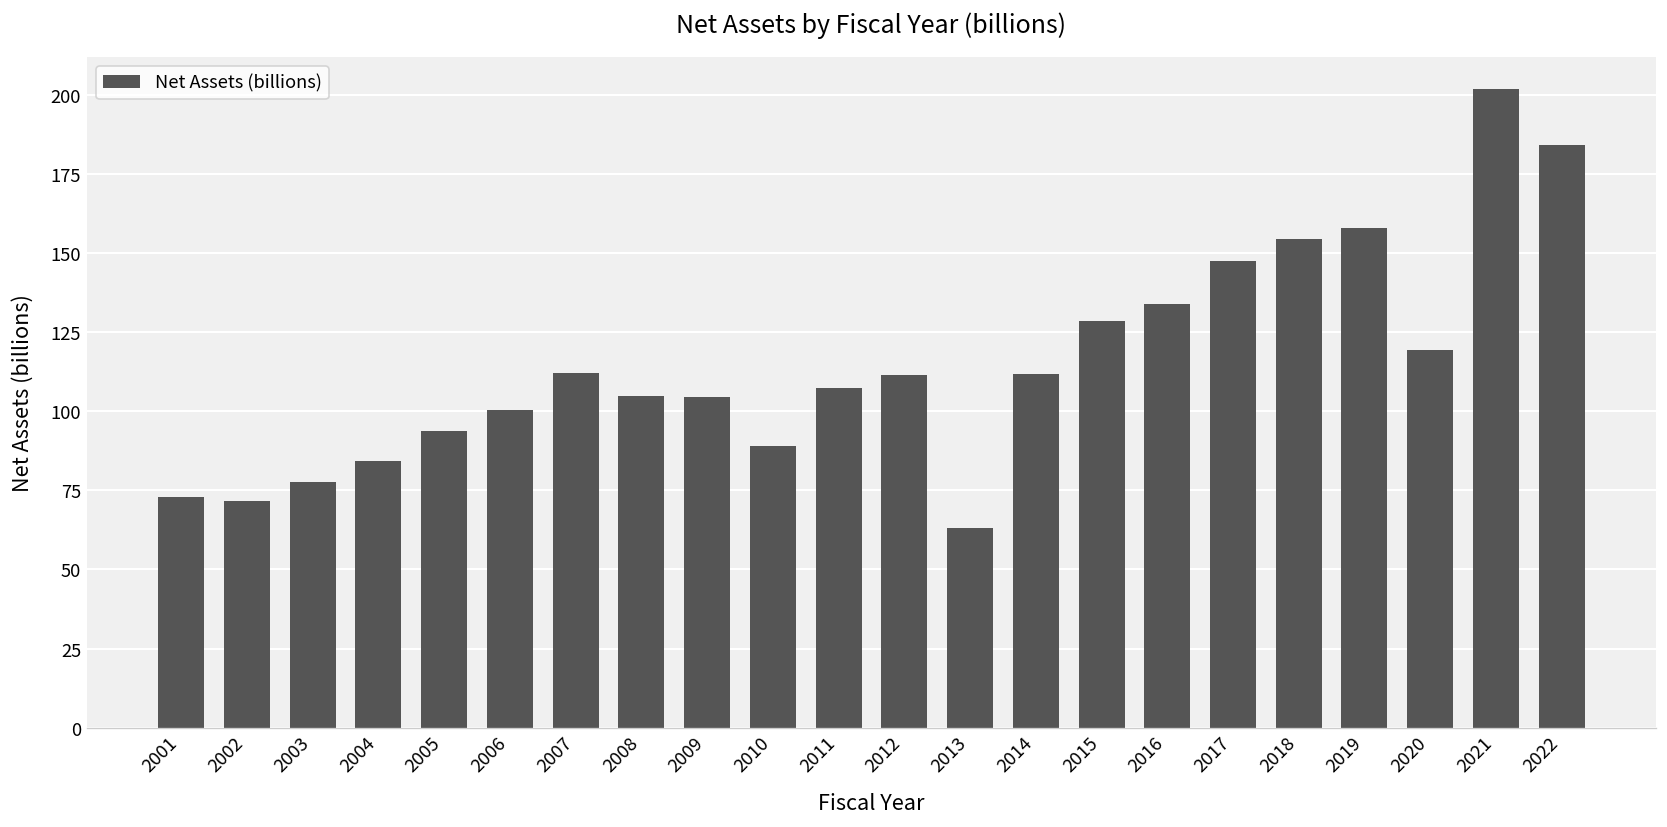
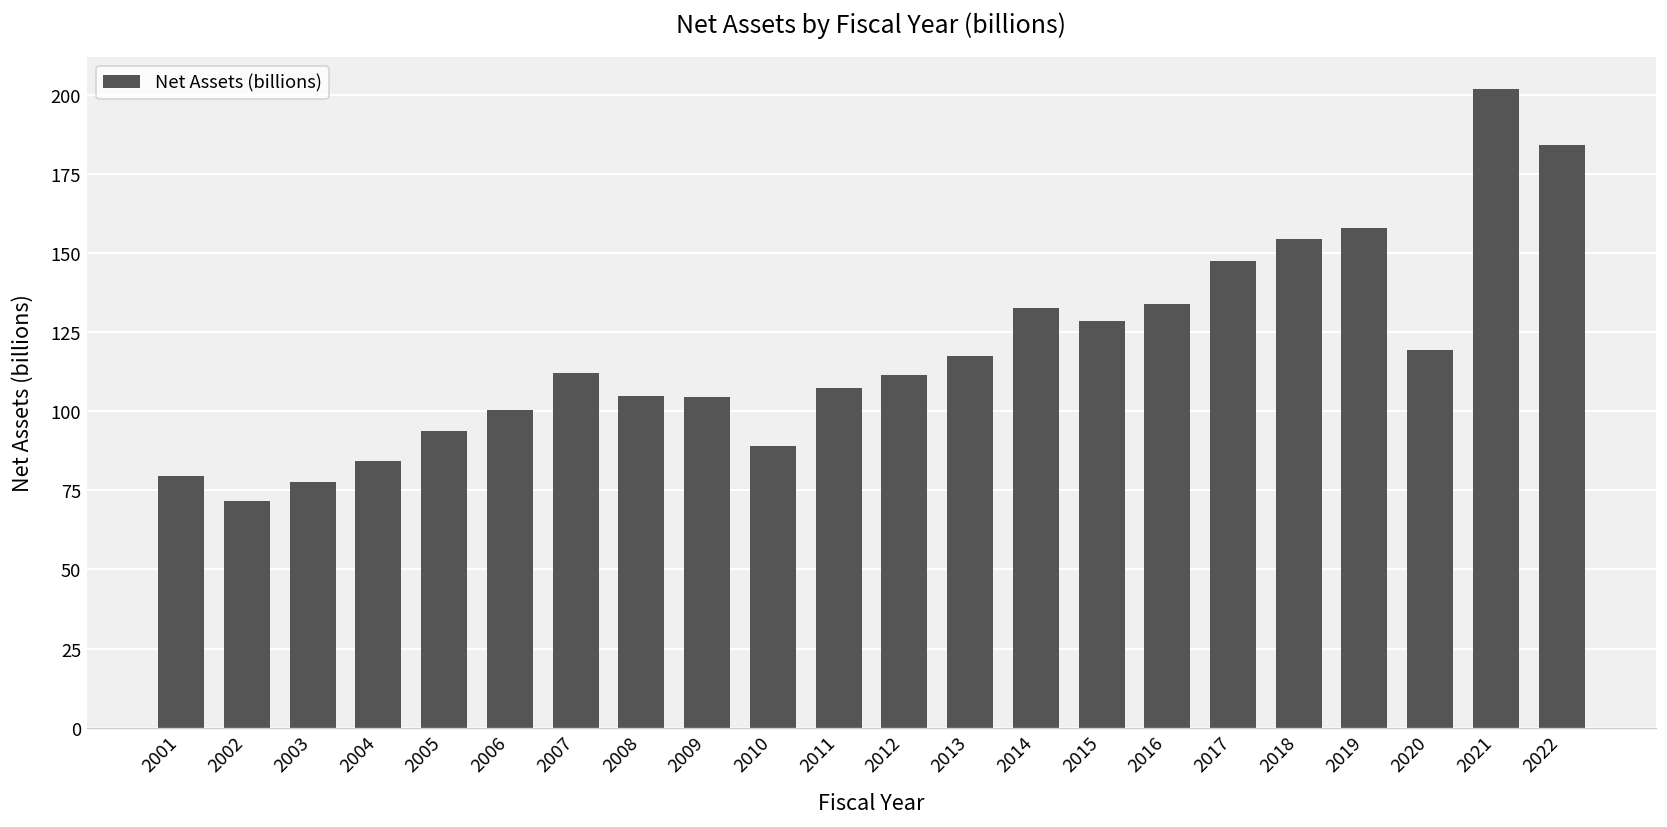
2001: 73 -> 79
2013: 63 -> 117
2014: 112 -> 133
